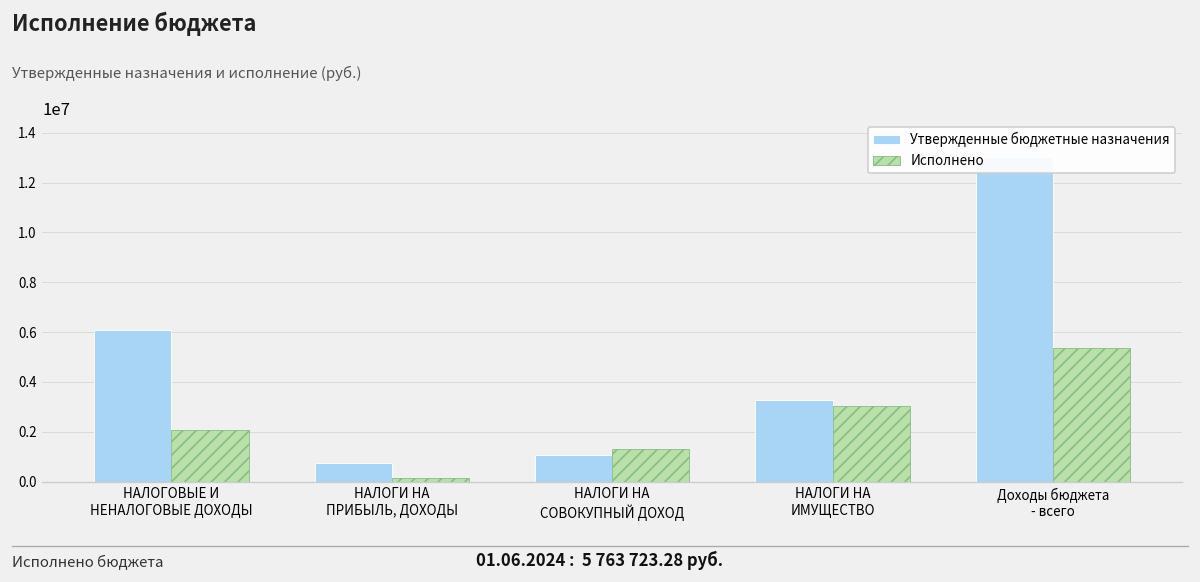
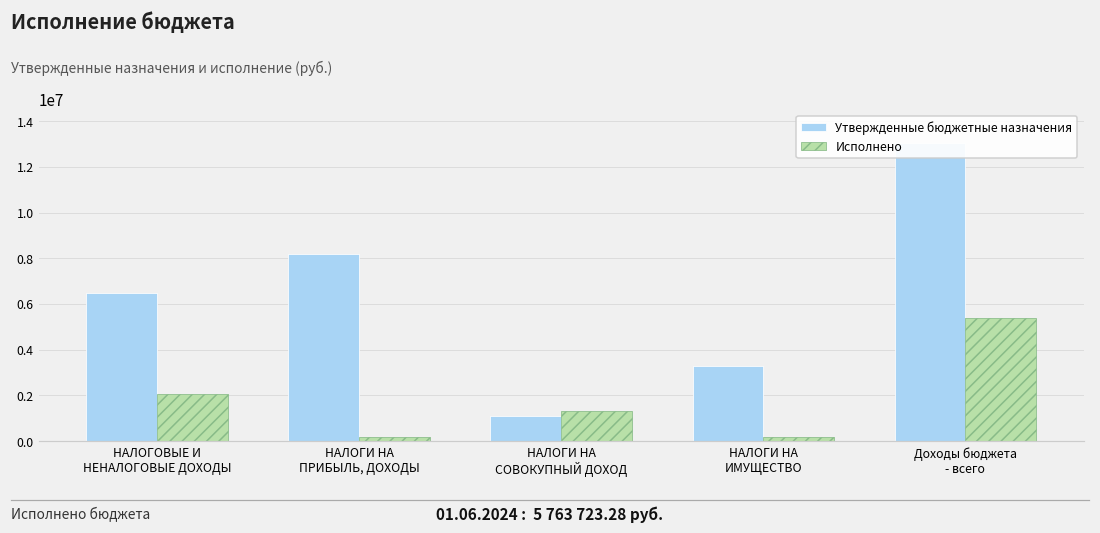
Утвержденные бюджетные назначения, НАЛОГОВЫЕ И НЕНАЛОГОВЫЕ ДОХОДЫ: 6100000 -> 6500000
Утвержденные бюджетные назначения, НАЛОГИ НА ПРИБЫЛЬ, ДОХОДЫ: 700000 -> 8200000
Исполнено, НАЛОГИ НА ИМУЩЕСТВО: 3100000 -> 200000
